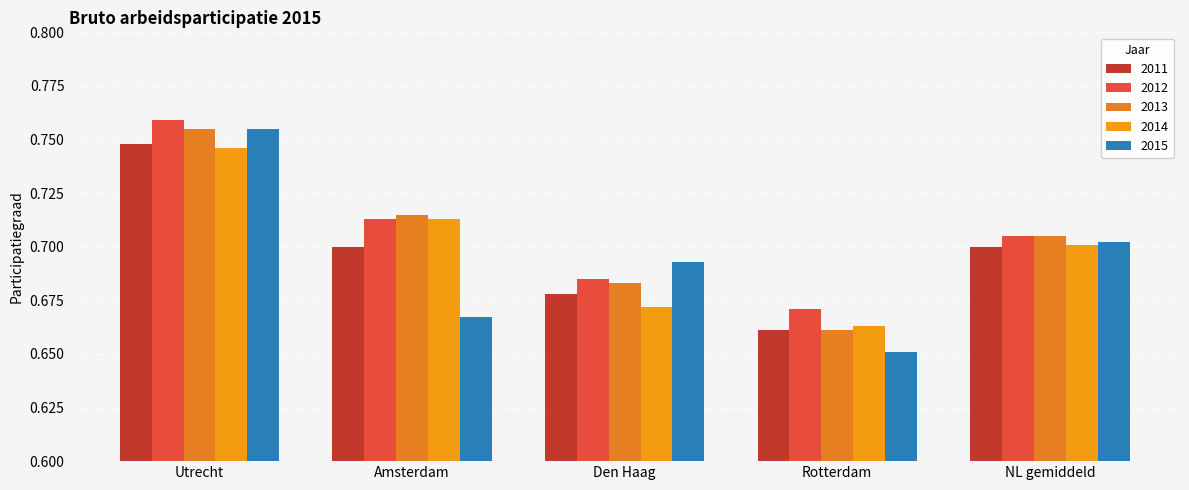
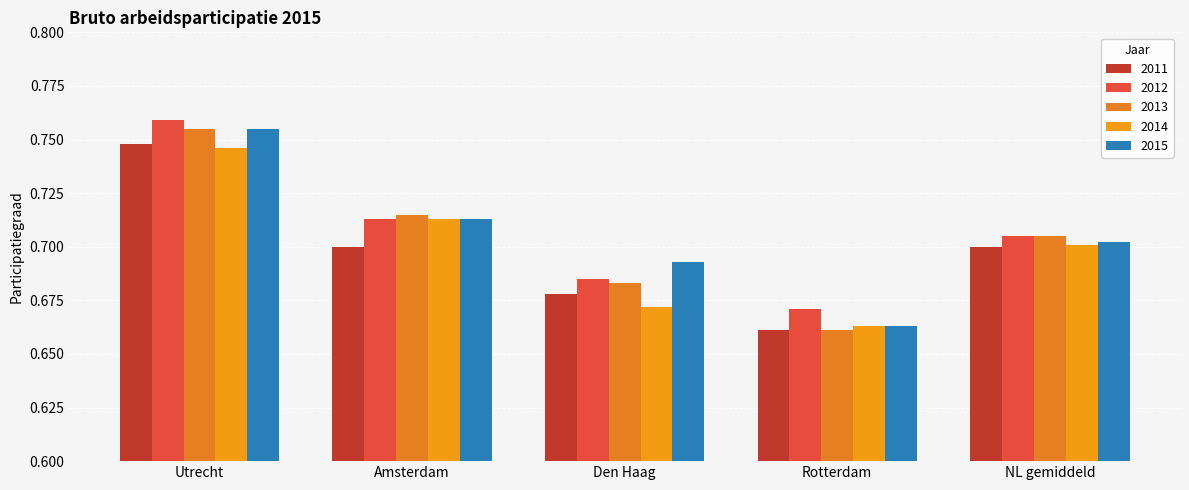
2015, Amsterdam: 0.667 -> 0.713
2015, Rotterdam: 0.651 -> 0.663
